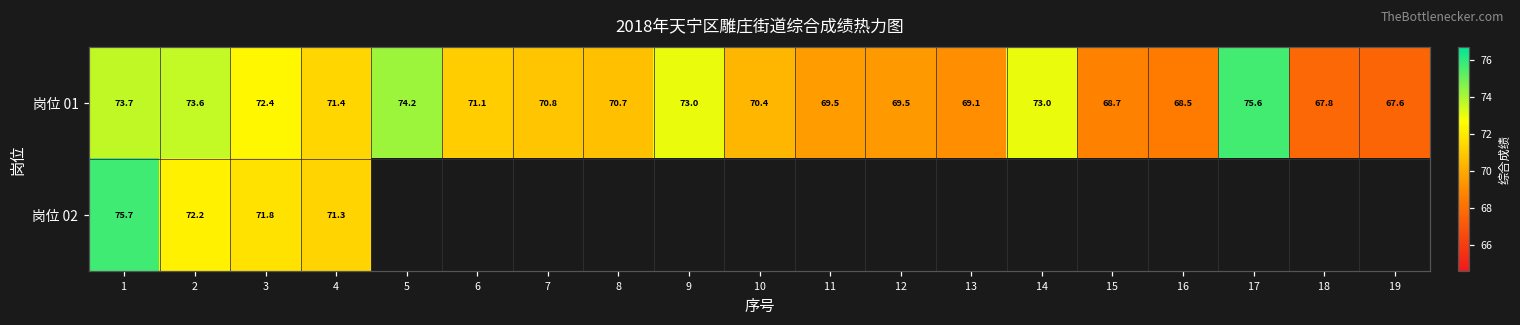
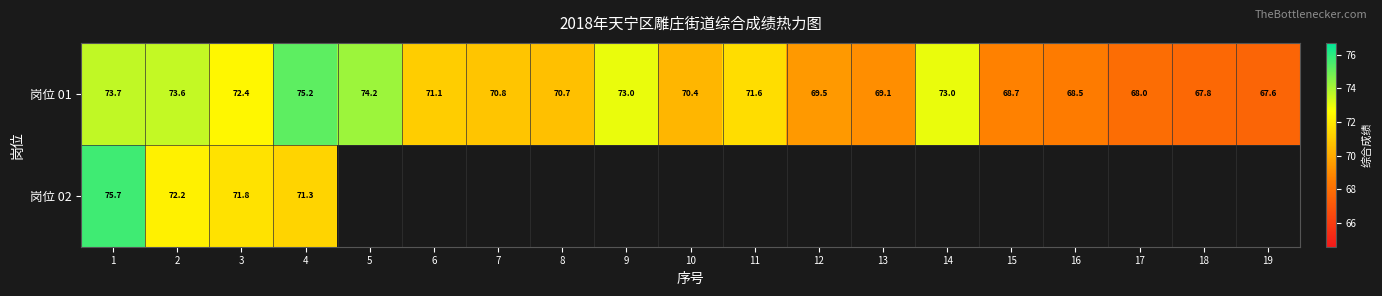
岗位 01, 4: 71.4 -> 75.2
岗位 01, 11: 69.5 -> 71.6
岗位 01, 17: 75.6 -> 68.0
